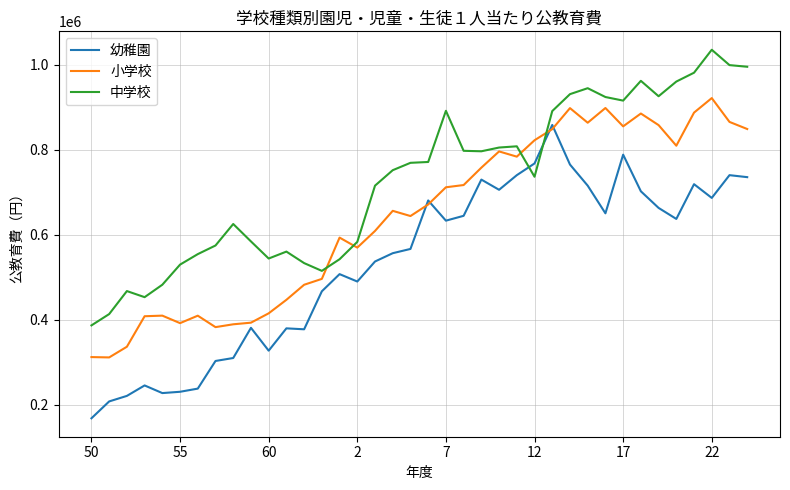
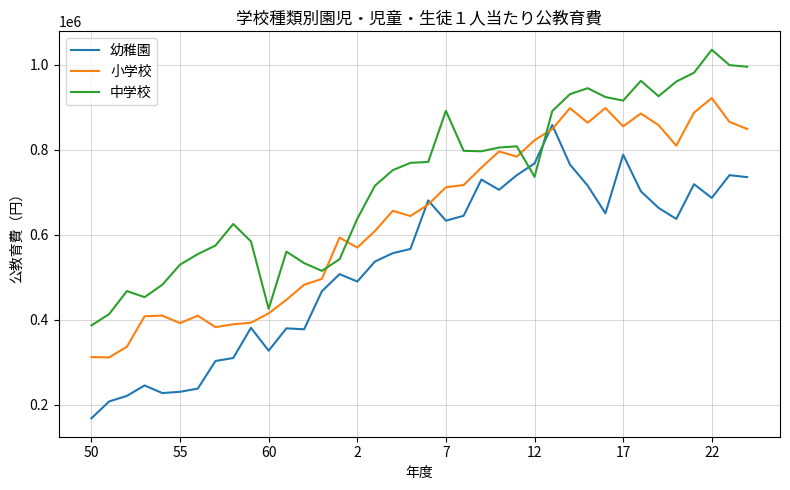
中学校, 60: 540000 -> 430000
中学校, 2: 580000 -> 640000
